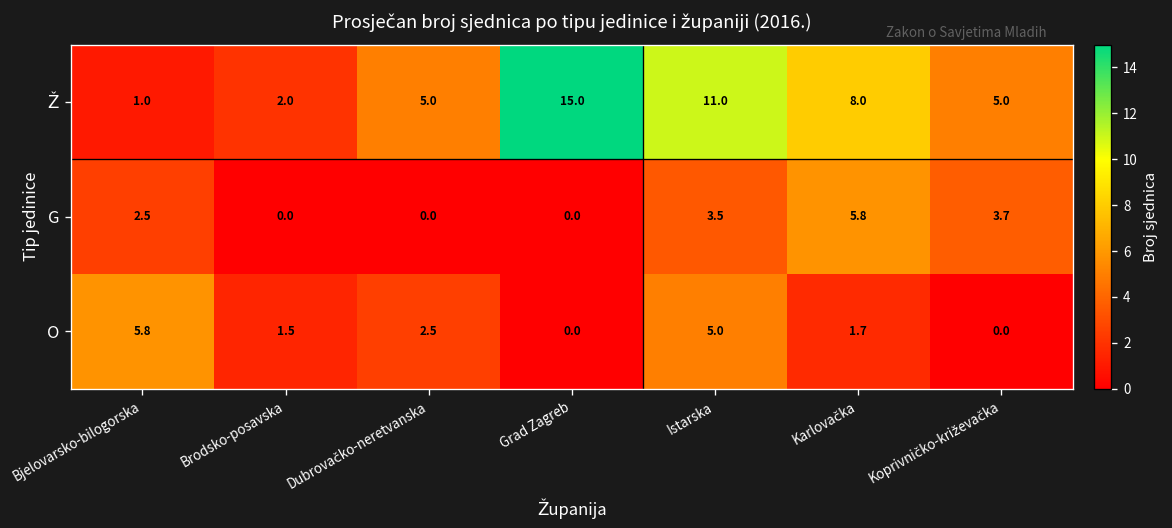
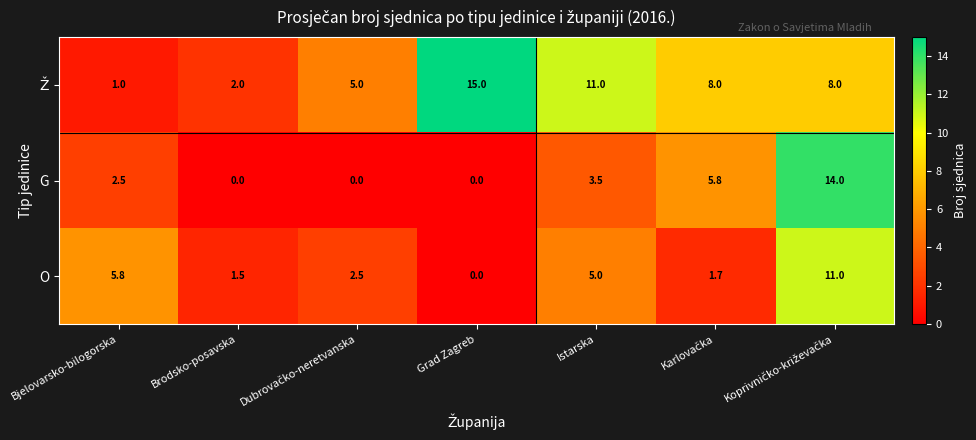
Ž, Koprivničko-križevačka: 5.0 -> 8.0
G, Koprivničko-križevačka: 3.7 -> 14.0
O, Koprivničko-križevačka: 0.0 -> 11.0
